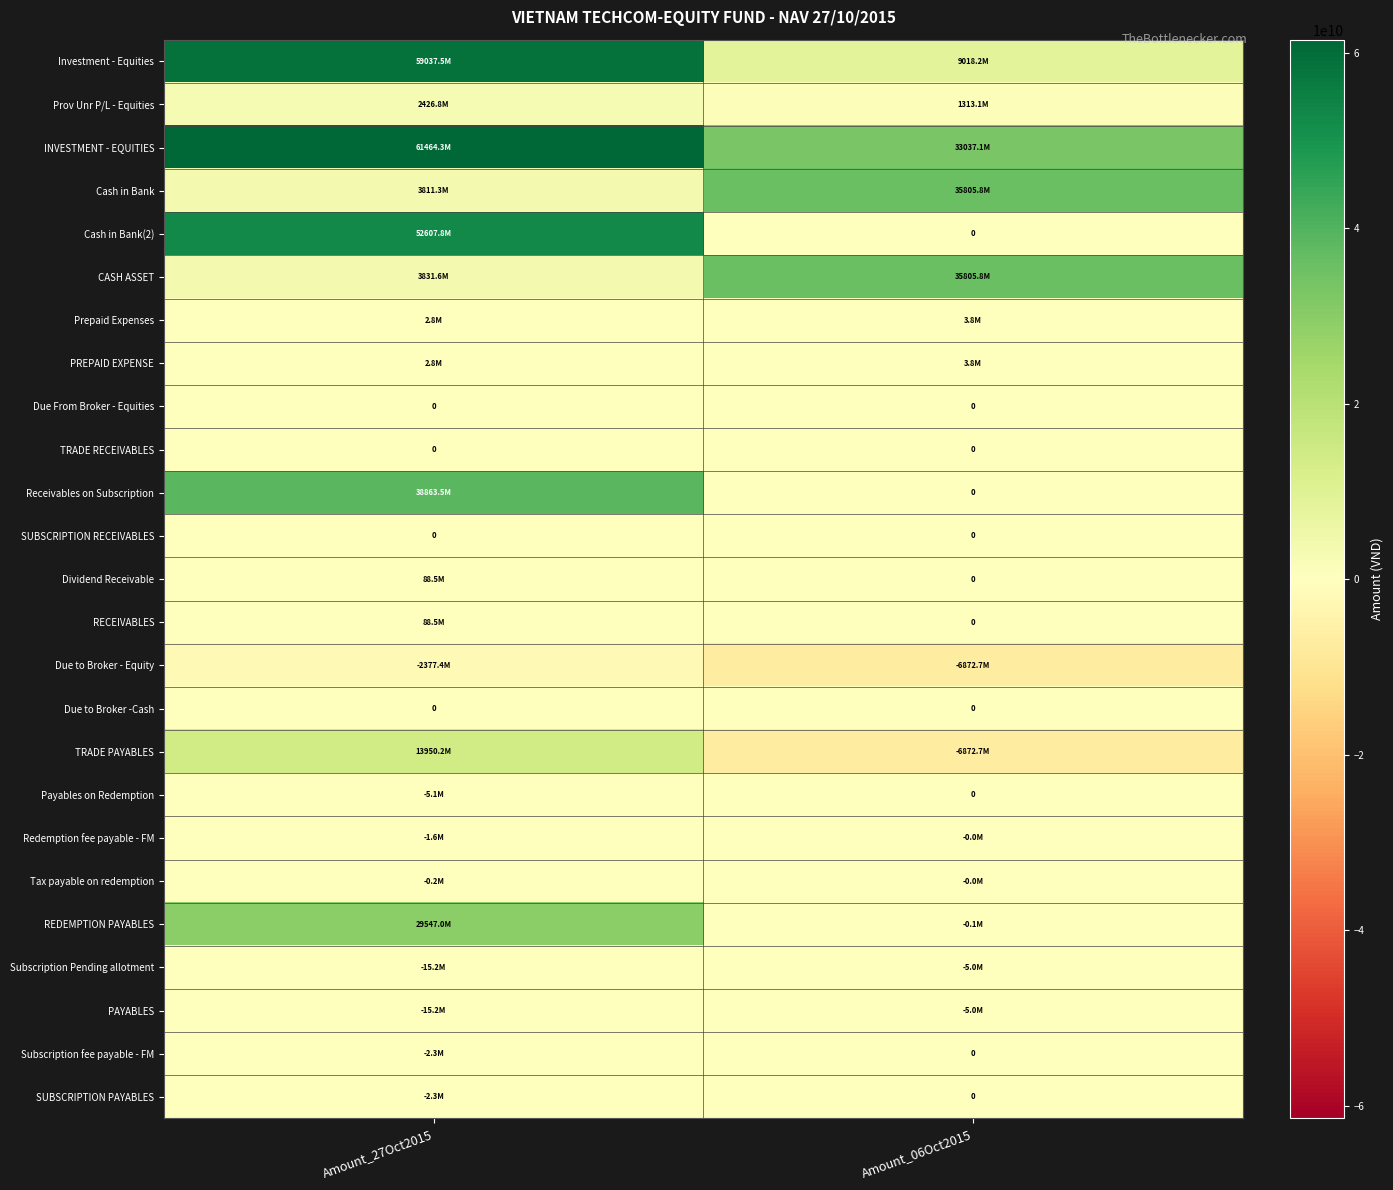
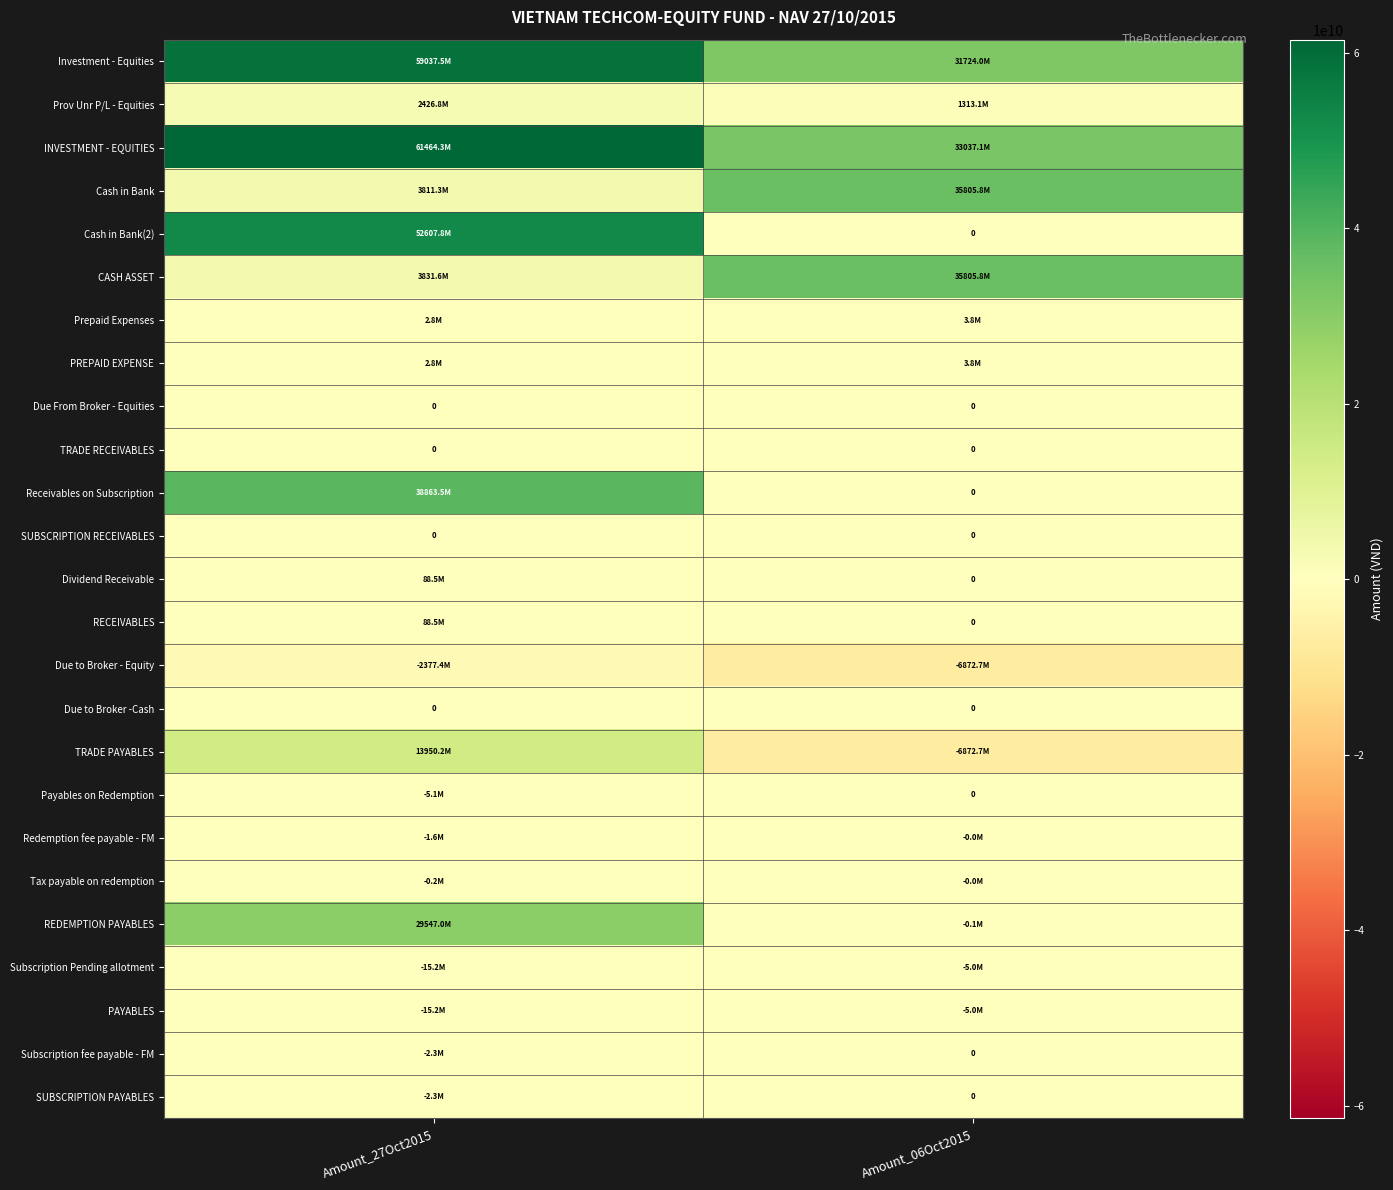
Investment - Equities, Amount_06Oct2015: 9018.2M -> 31724.0M
